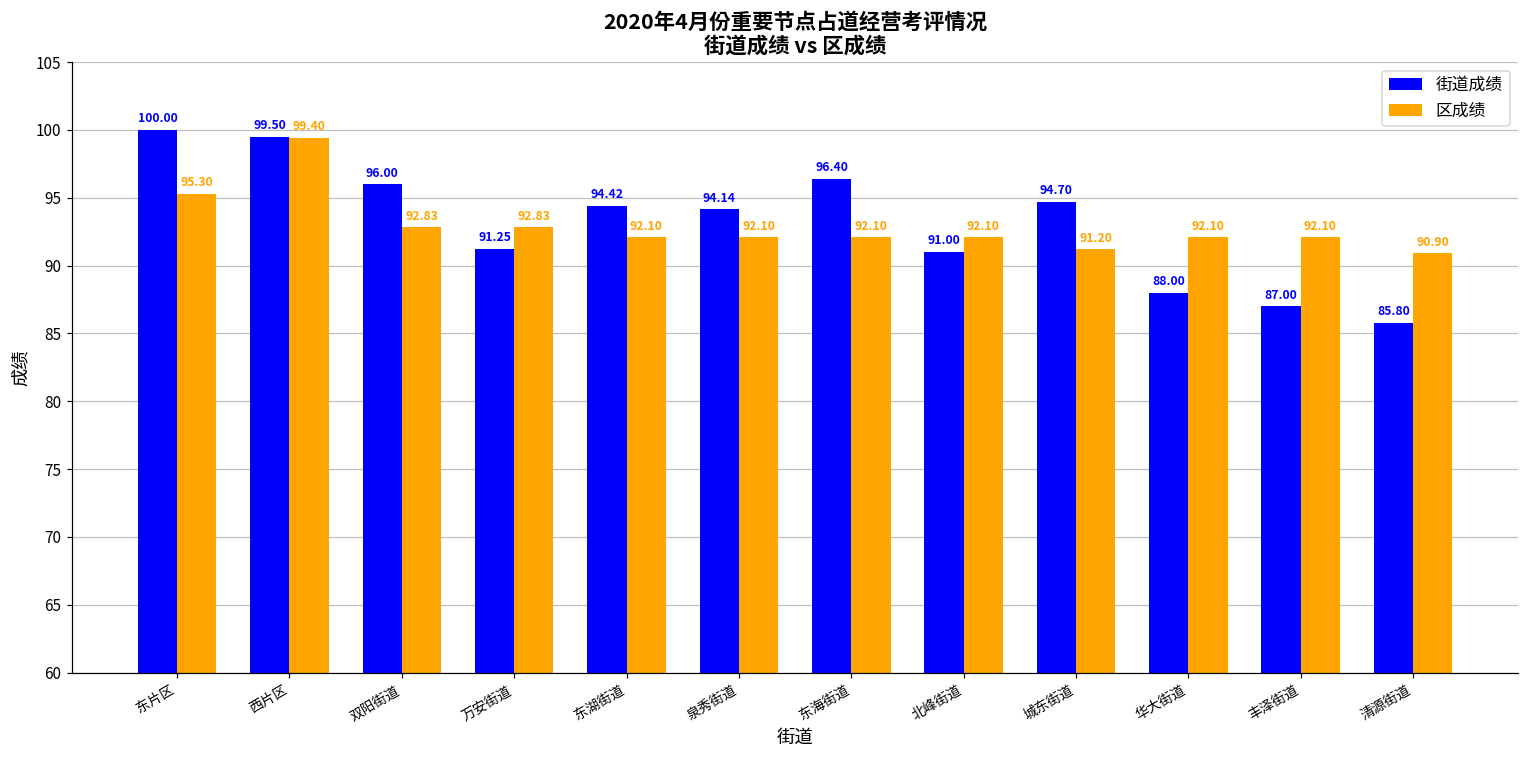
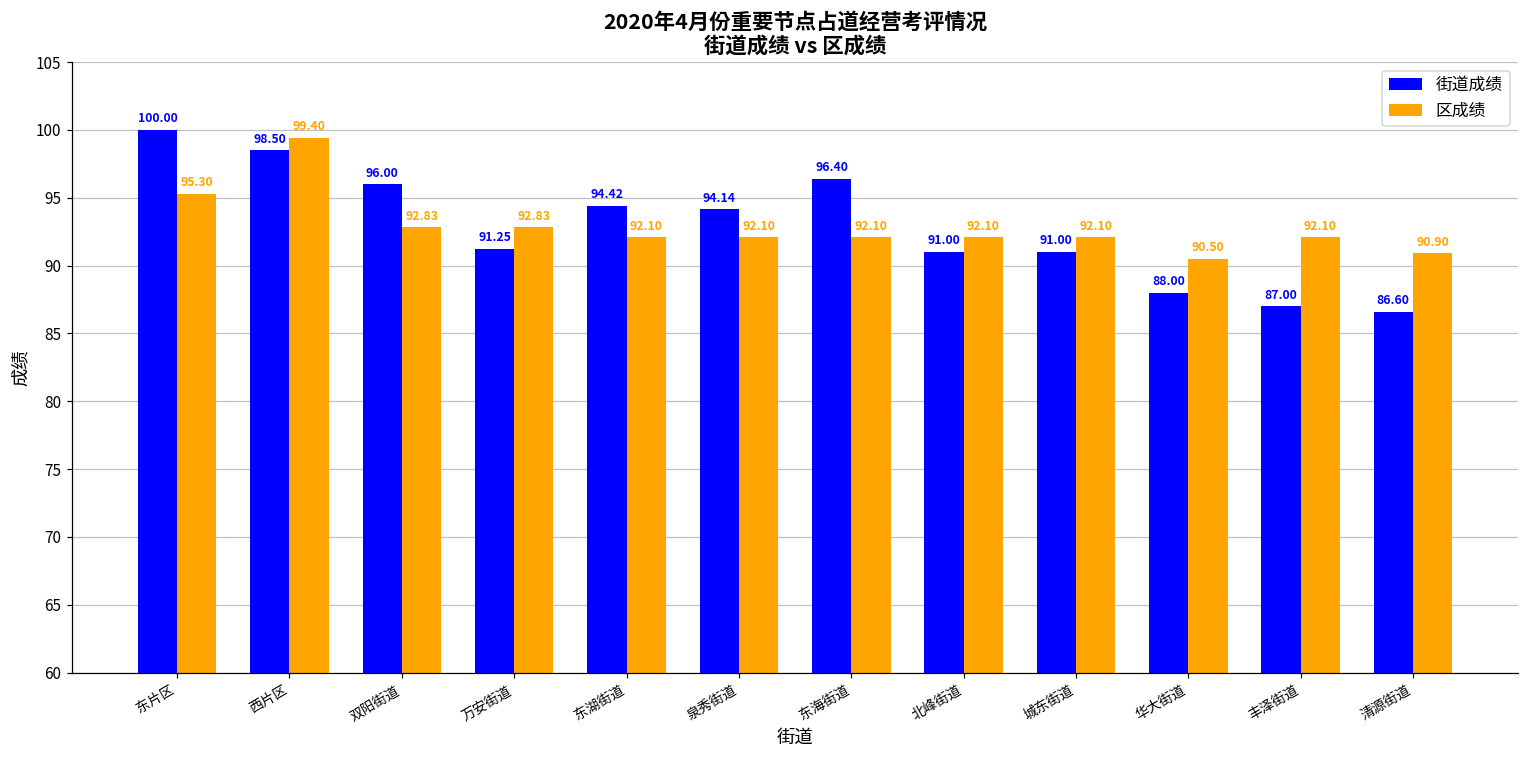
街道成绩, 西片区: 99.50 -> 98.50
街道成绩, 城东街道: 94.70 -> 91.00
区成绩, 城东街道: 91.20 -> 92.10
区成绩, 华大街道: 92.10 -> 90.50
街道成绩, 清源街道: 85.80 -> 86.60
